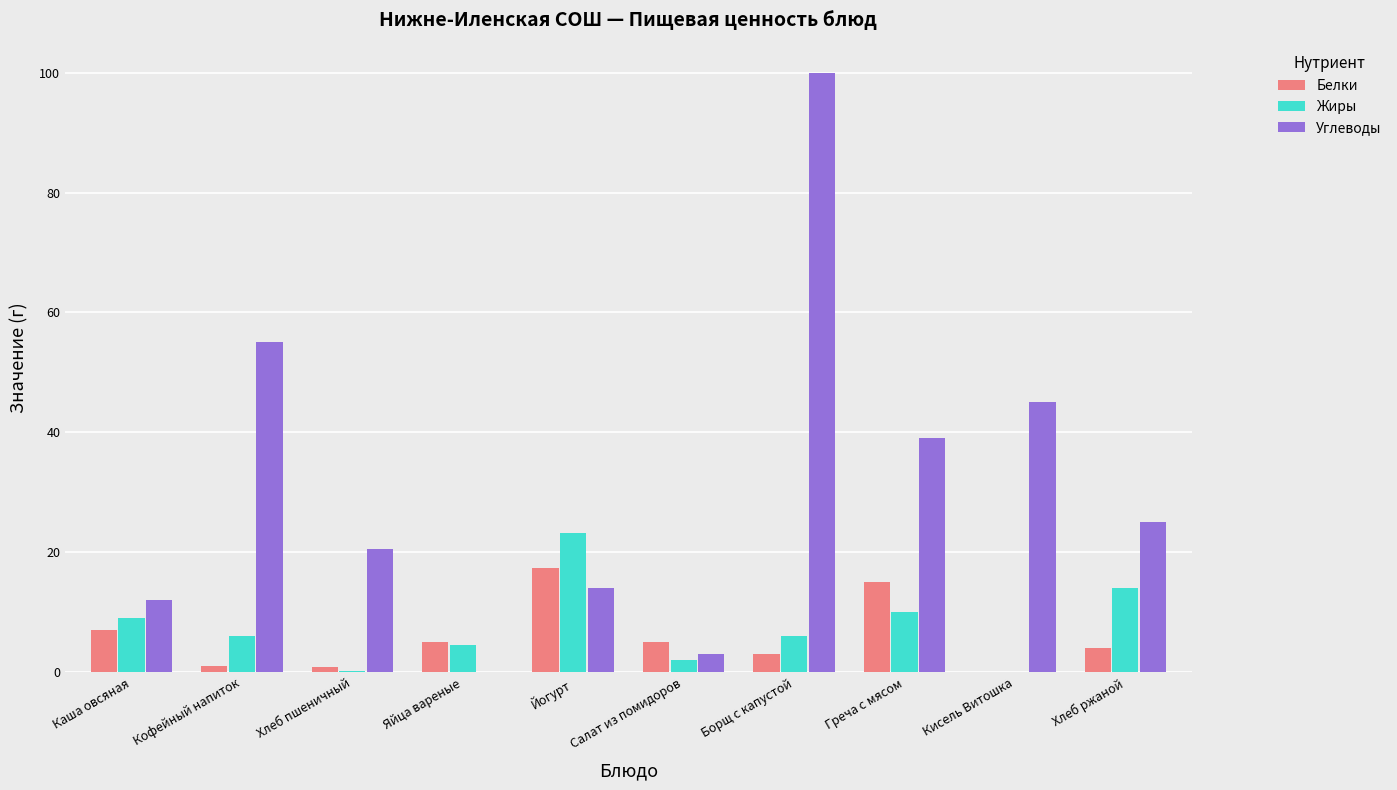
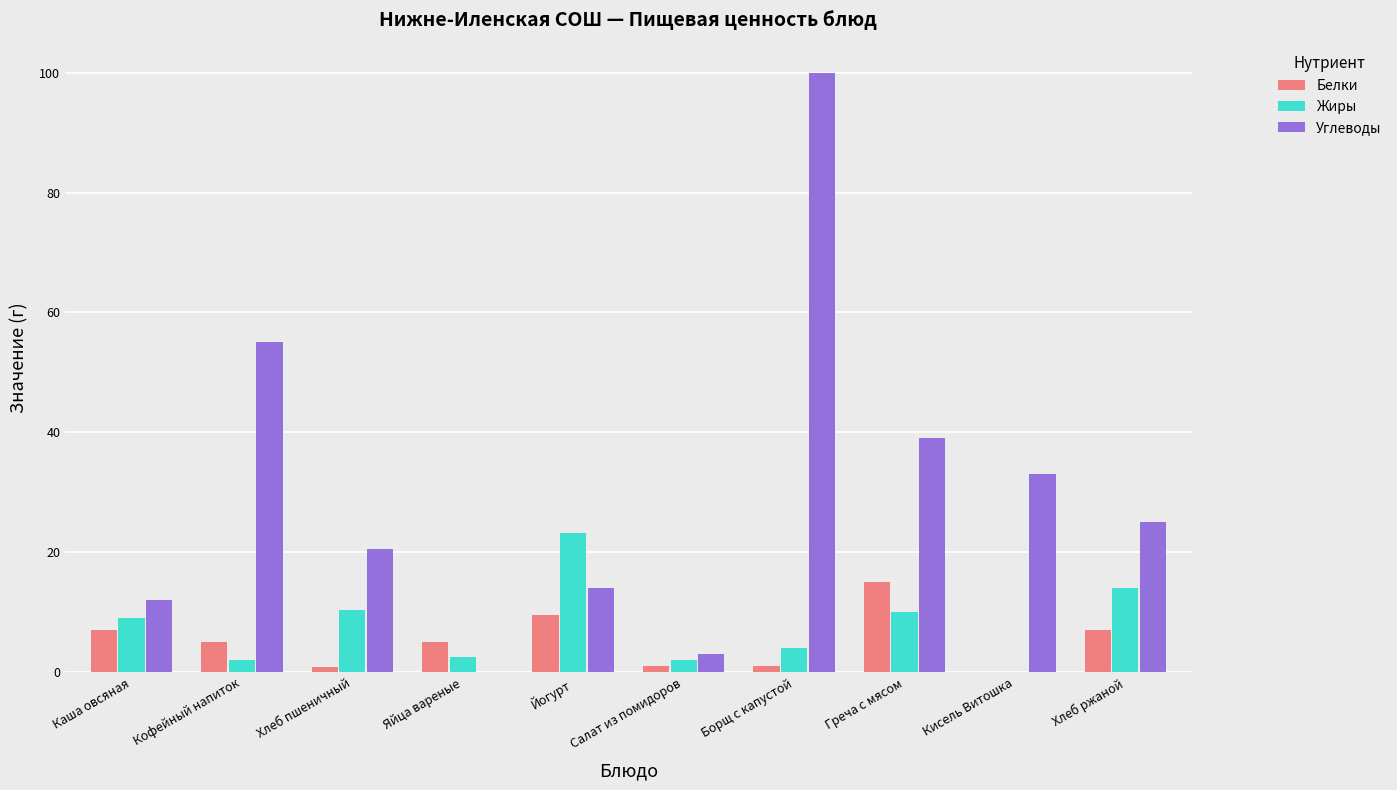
Белки, Кофейный напиток: 1 -> 5
Жиры, Кофейный напиток: 6 -> 2
Жиры, Хлеб пшеничный: 0 -> 10
Жиры, Яйца вареные: 5 -> 3
Белки, Йогурт: 17 -> 10
Белки, Салат из помидоров: 5 -> 1
Белки, Борщ с капустой: 3 -> 1
Жиры, Борщ с капустой: 6 -> 4
Углеводы, Кисель Витошка: 45 -> 33
Белки, Хлеб ржаной: 4 -> 7
